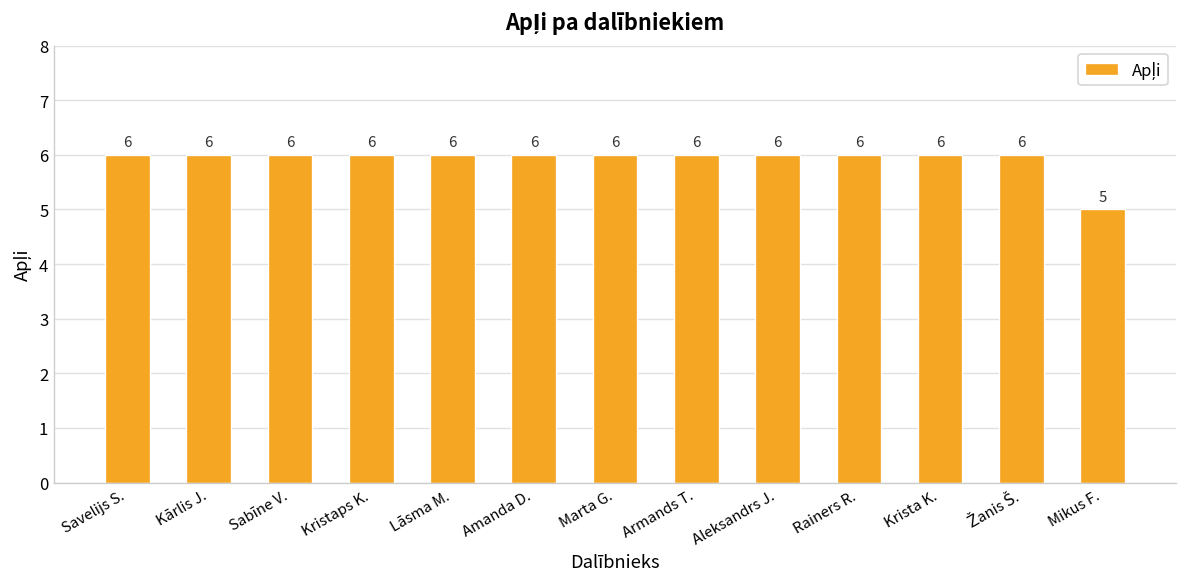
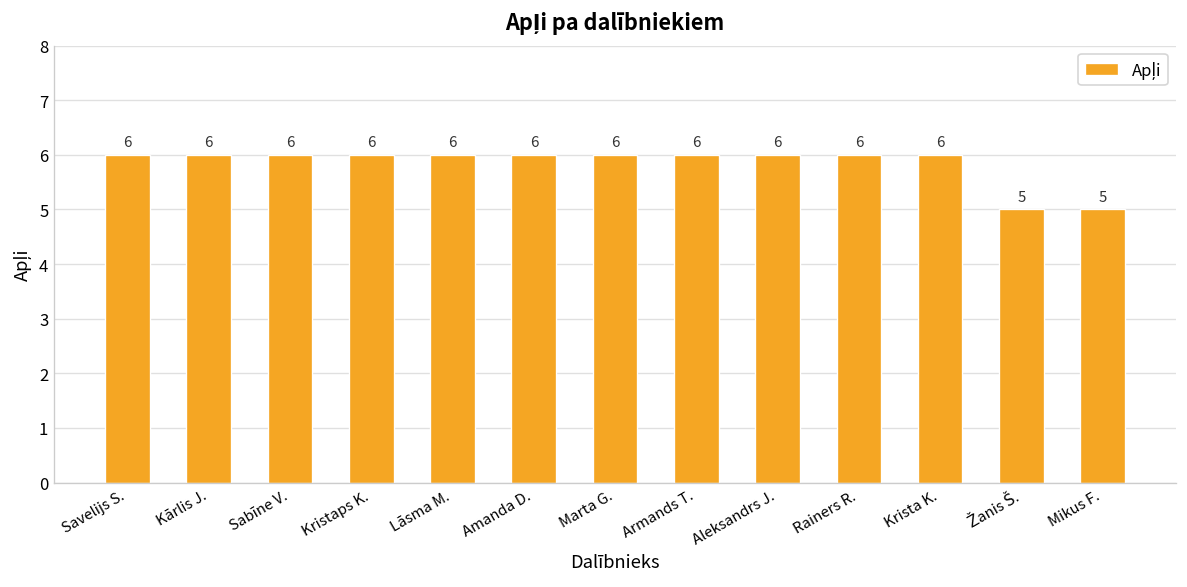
Žanis Š.: 6 -> 5
